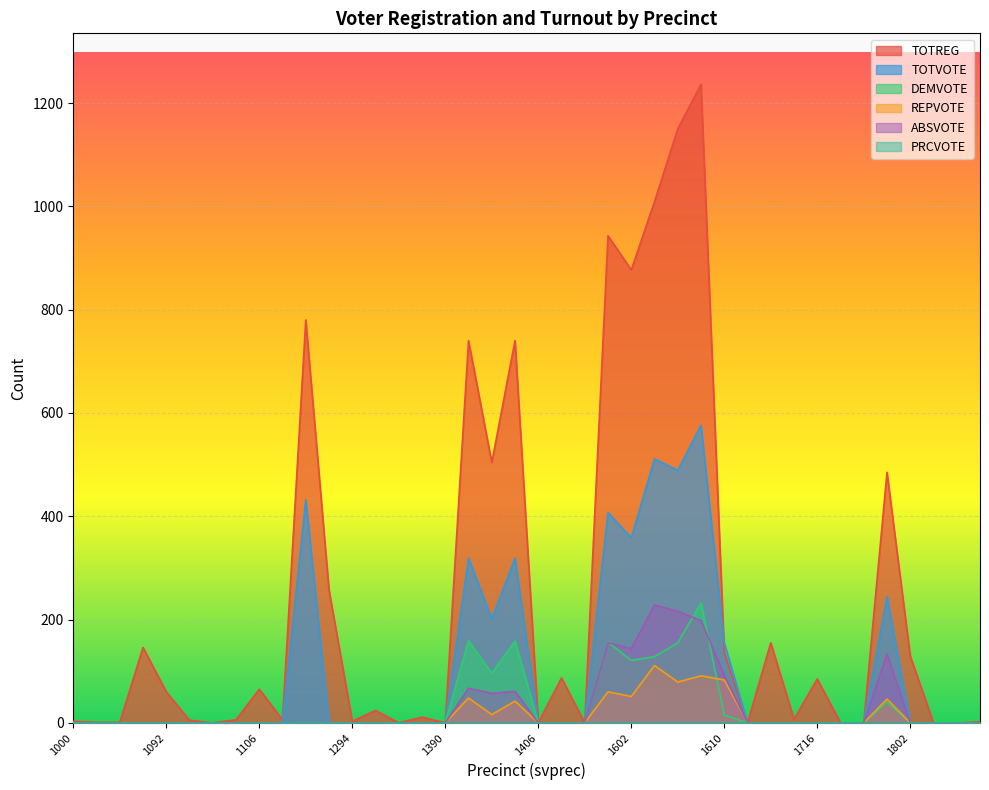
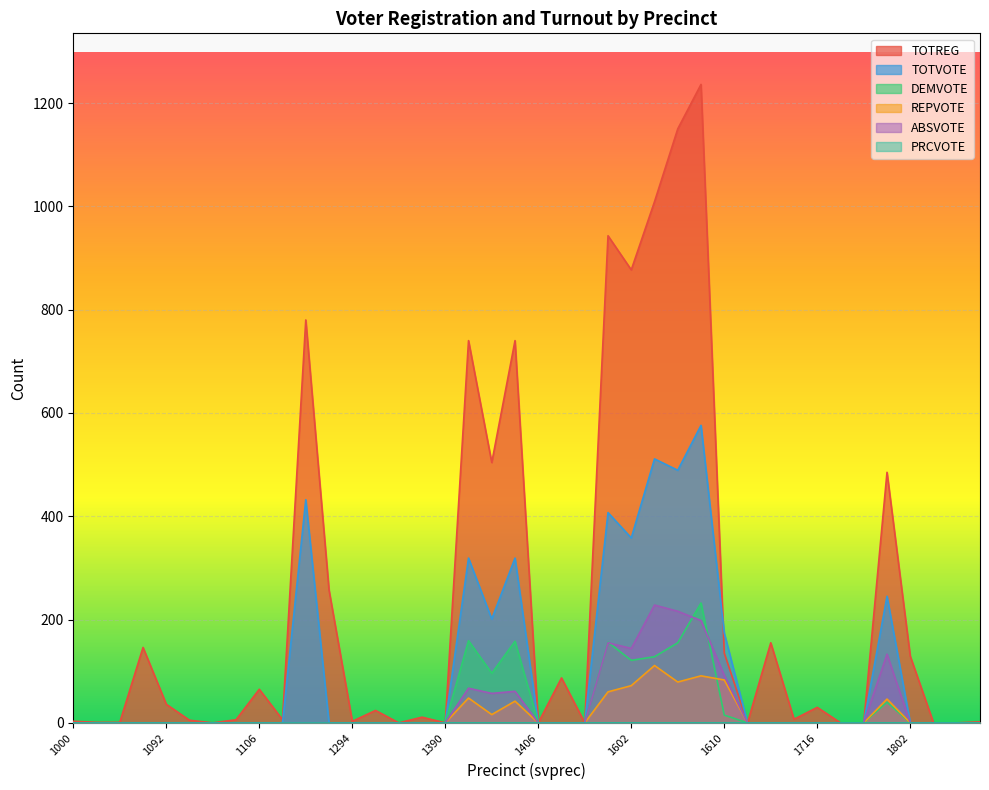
TOTREG, 1092: 60 -> 40
REPVOTE, 1602: 50 -> 70
TOTVOTE, 1610: 160 -> 170
TOTREG, 1716: 90 -> 30
